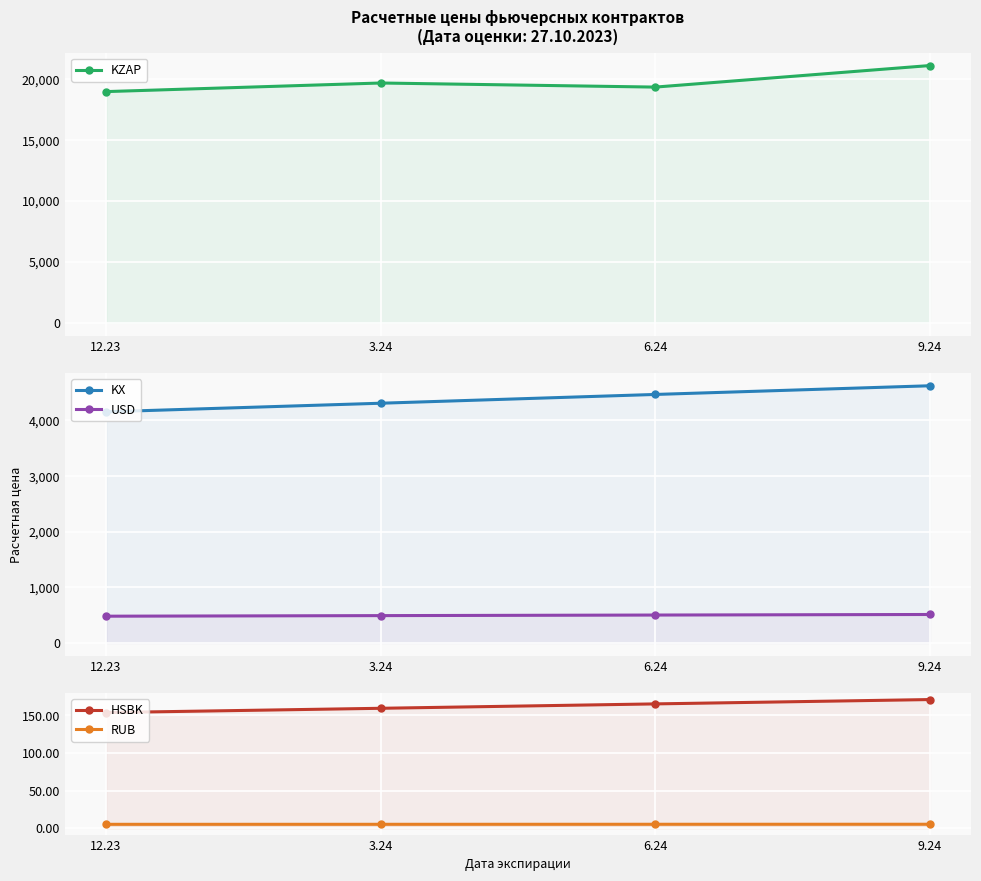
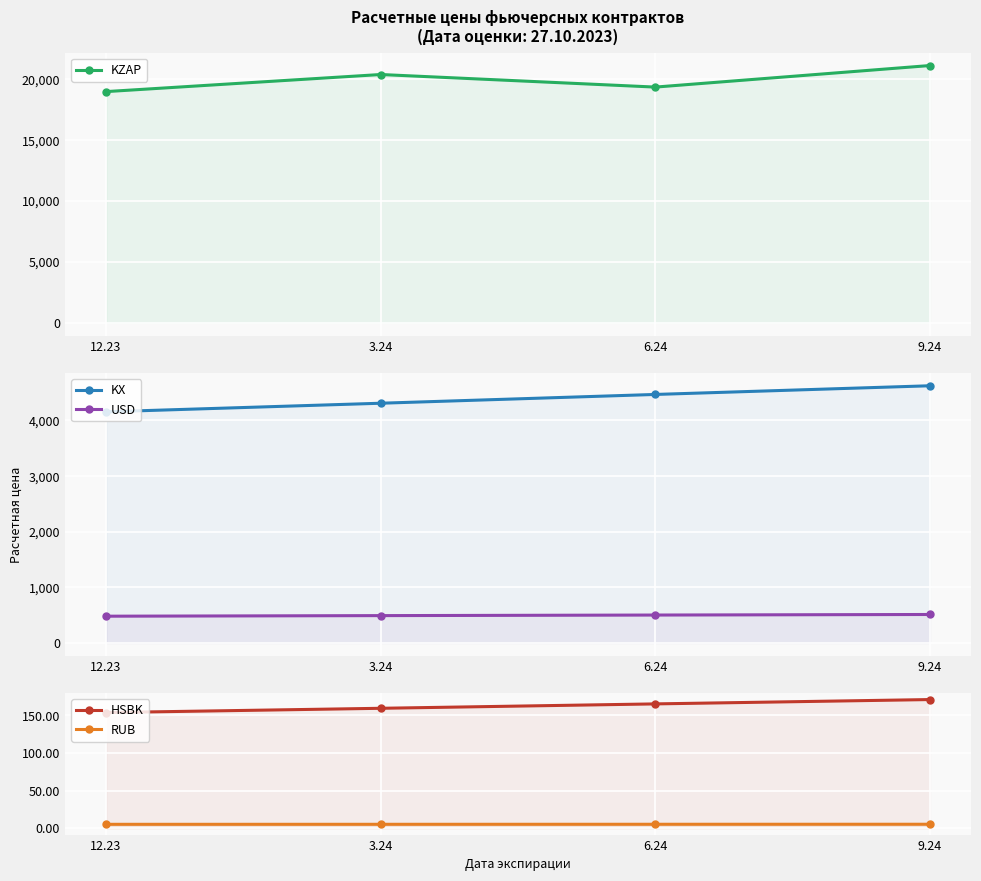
Расчетные цены фьючерсных контрактов (Дата оценки: 27.10.2023), 3.24: 19,700 -> 20,400
